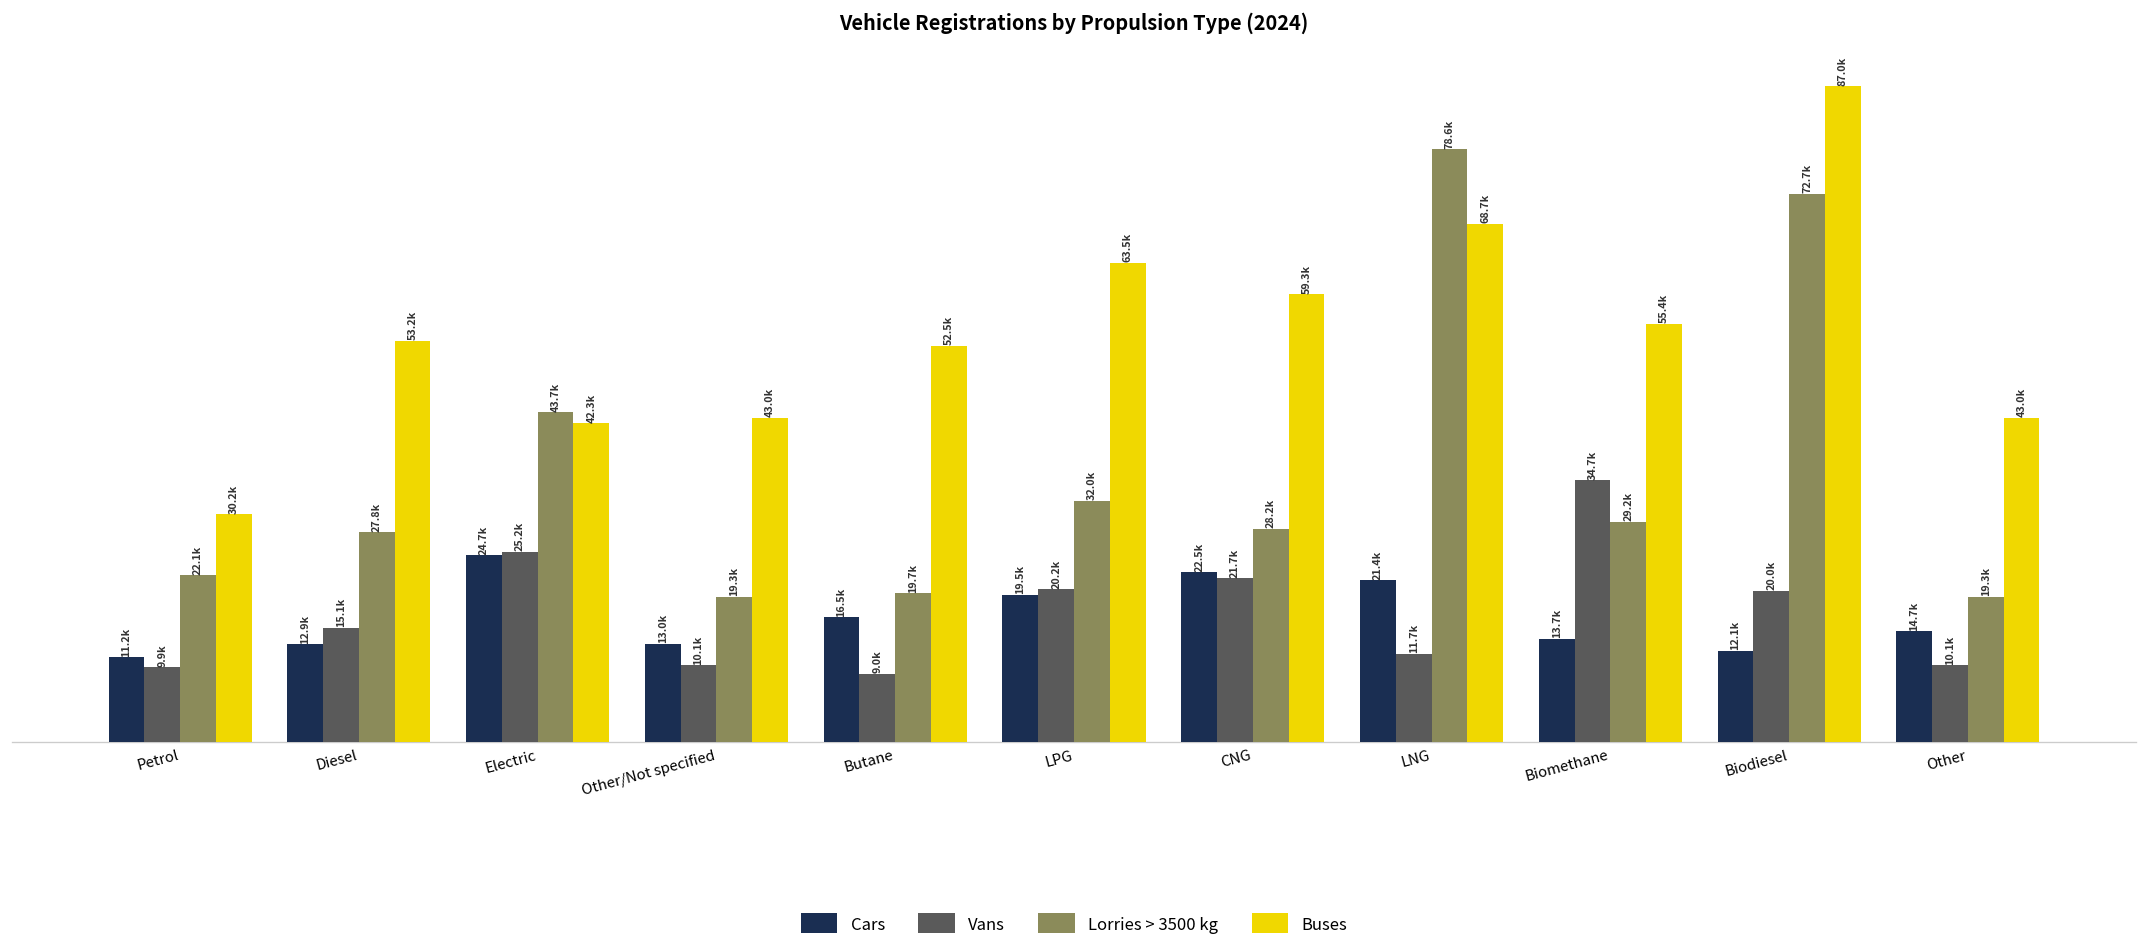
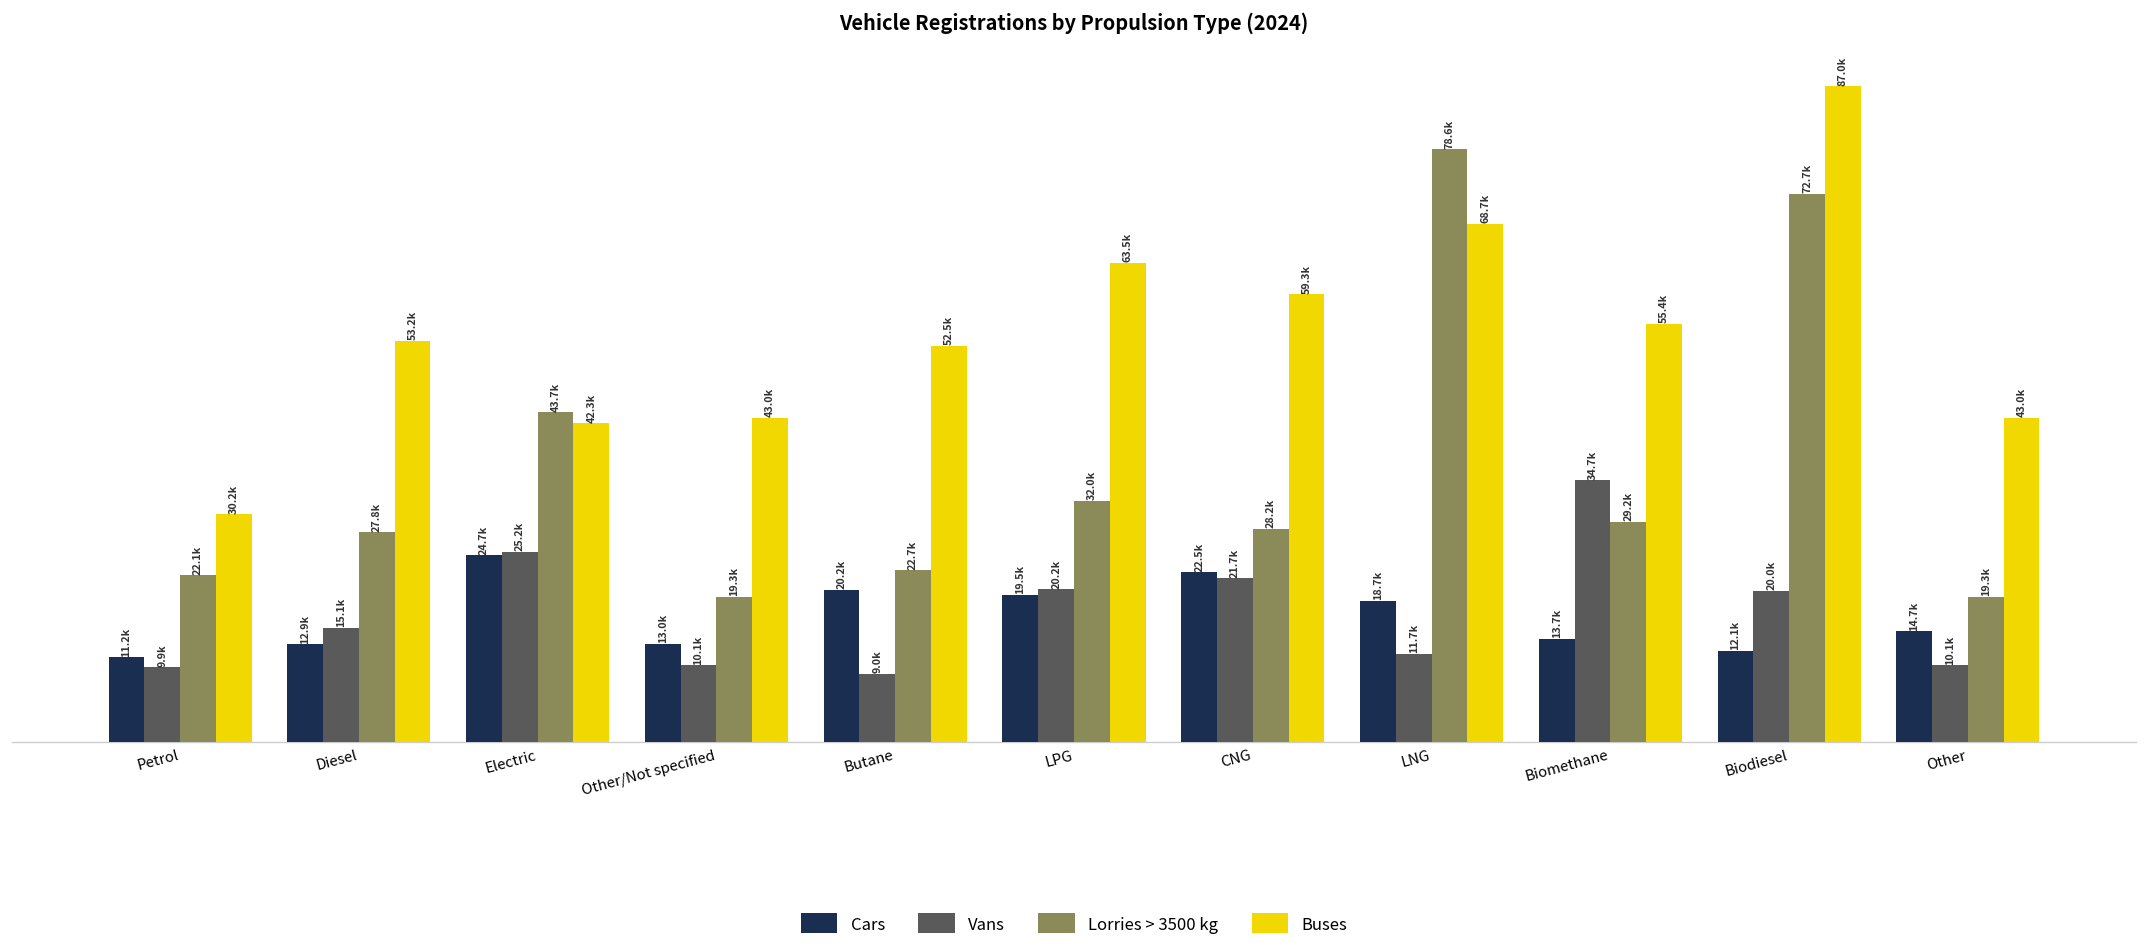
Cars, Butane: 16.5k -> 20.2k
Lorries > 3500 kg, Butane: 19.7k -> 22.7k
Cars, LNG: 21.4k -> 18.7k
